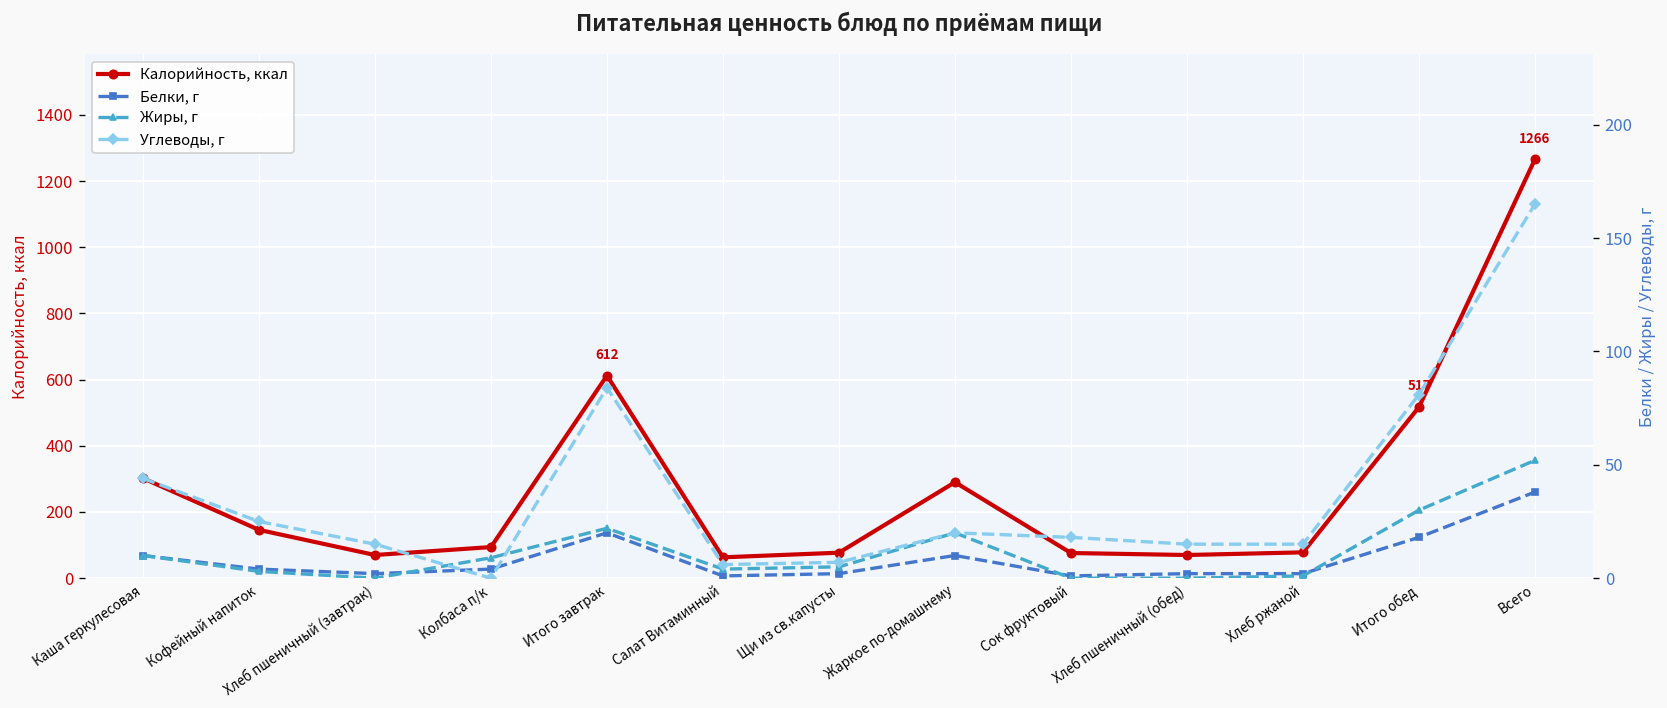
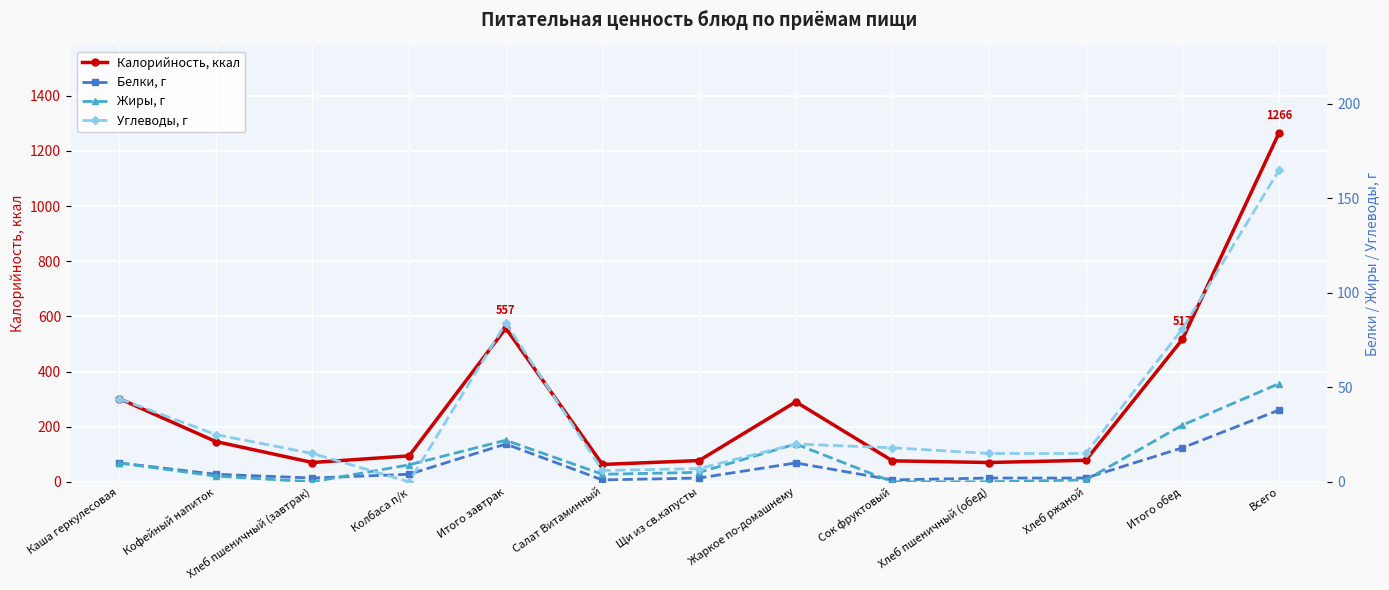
Калорийность, ккал, Итого завтрак: 612 -> 557
